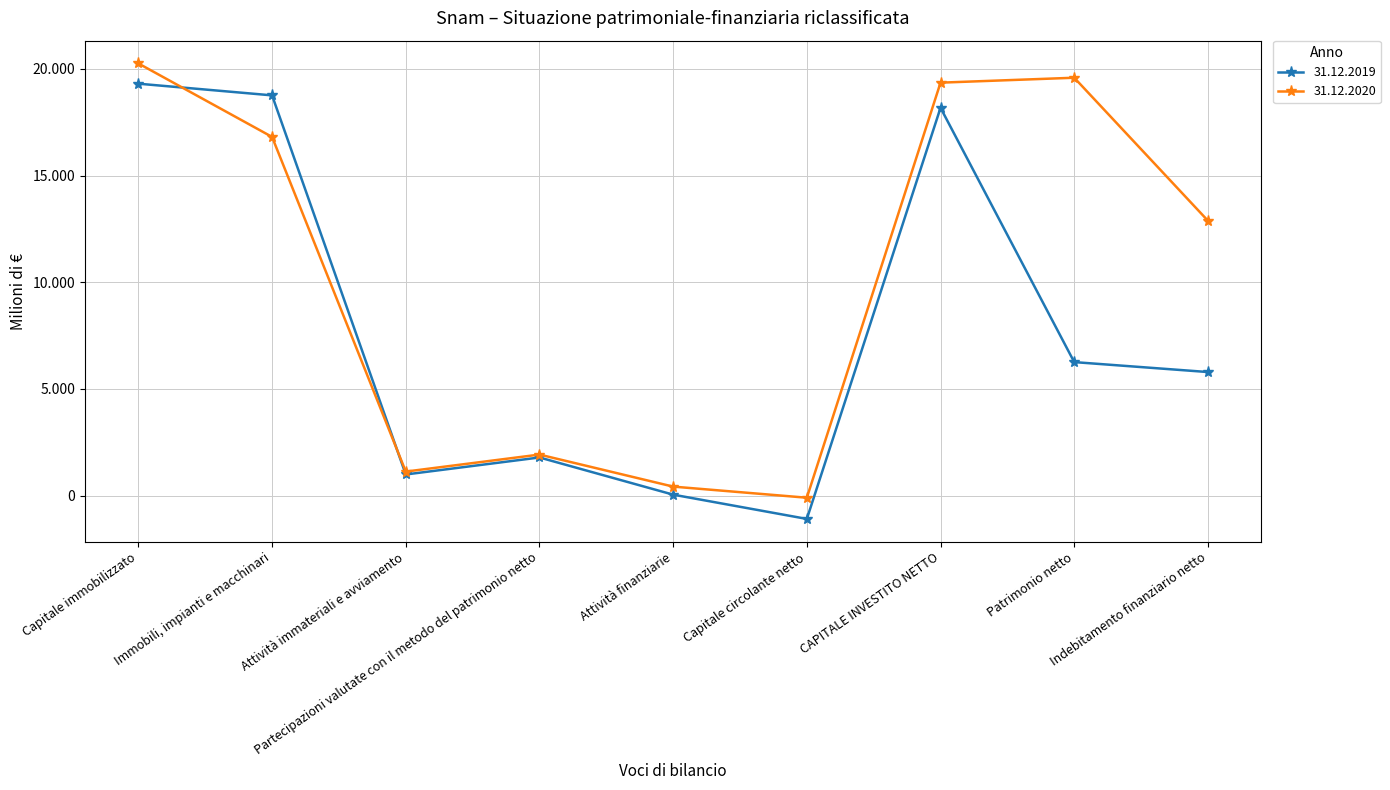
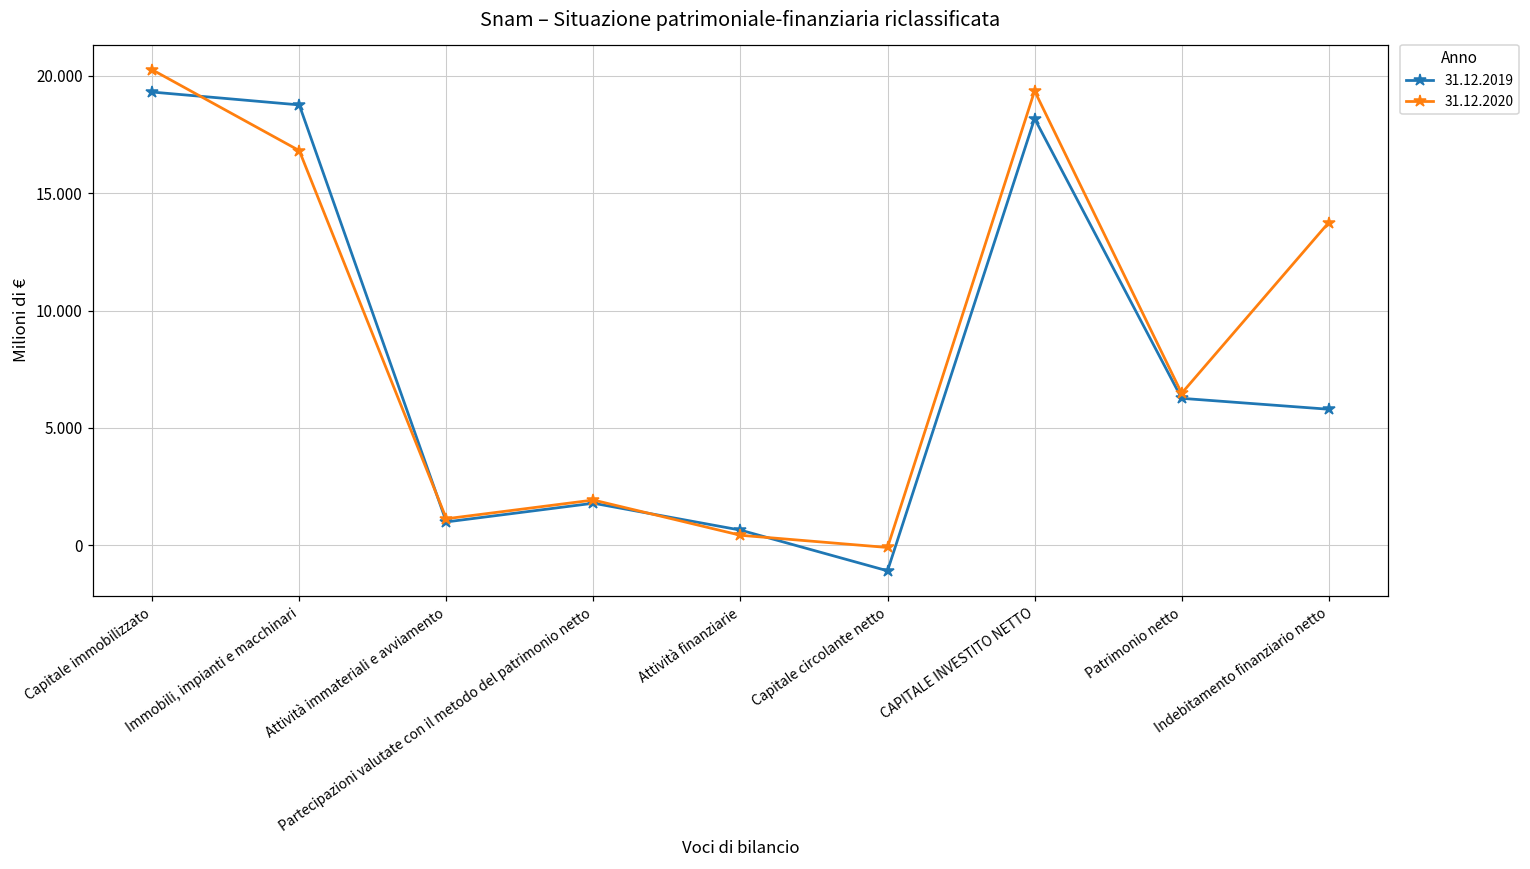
31.12.2019, Attività finanziarie: 0.0 -> 0.6
31.12.2020, Patrimonio netto: 19.6 -> 6.5
31.12.2020, Indebitamento finanziario netto: 12.9 -> 13.8
